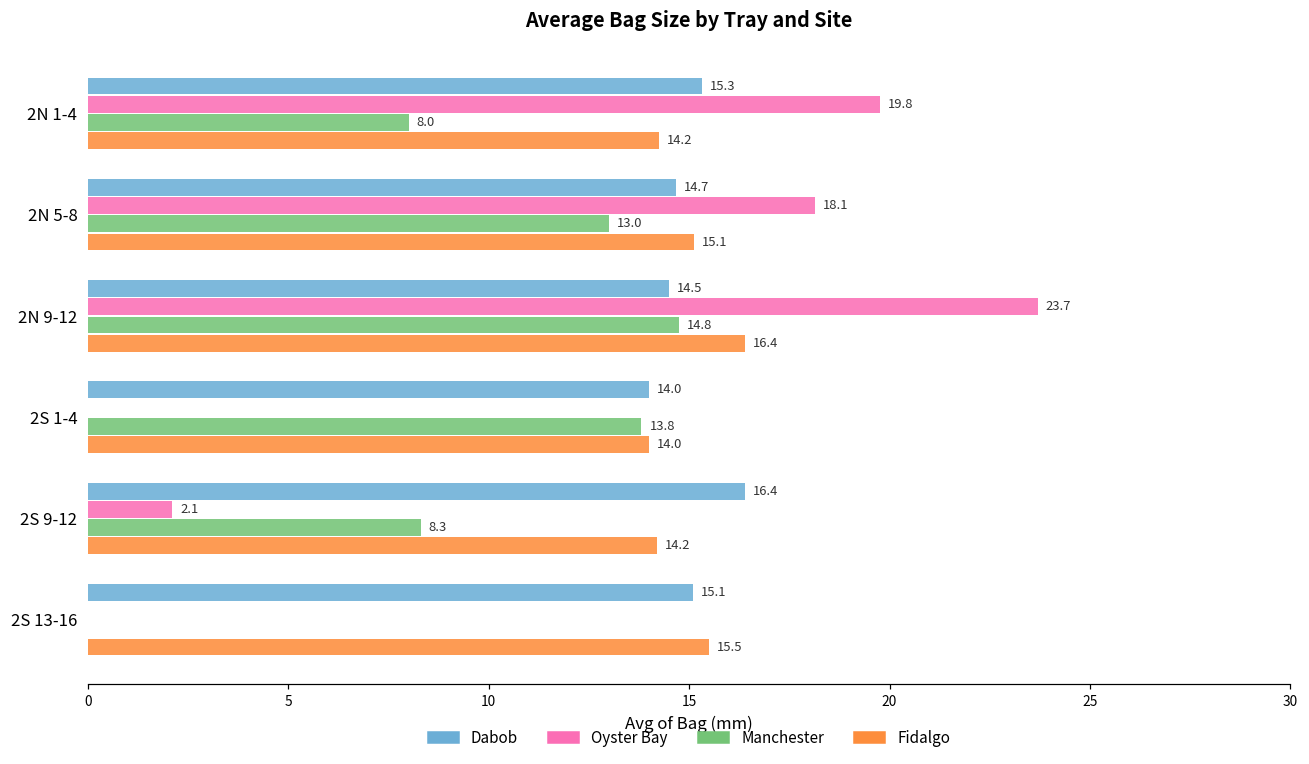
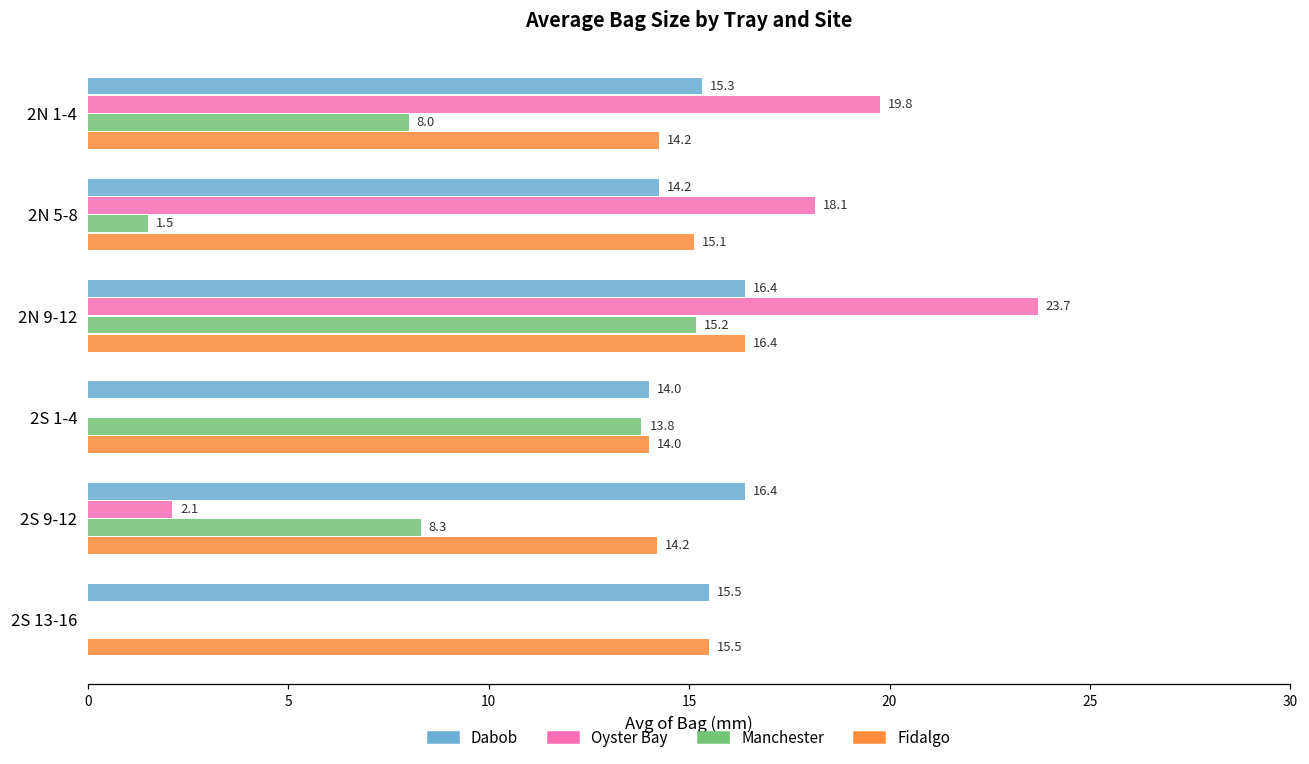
Dabob, 2N 5-8: 14.7 -> 14.2
Manchester, 2N 5-8: 13.0 -> 1.5
Dabob, 2N 9-12: 14.5 -> 16.4
Manchester, 2N 9-12: 14.8 -> 15.2
Dabob, 2S 13-16: 15.1 -> 15.5
